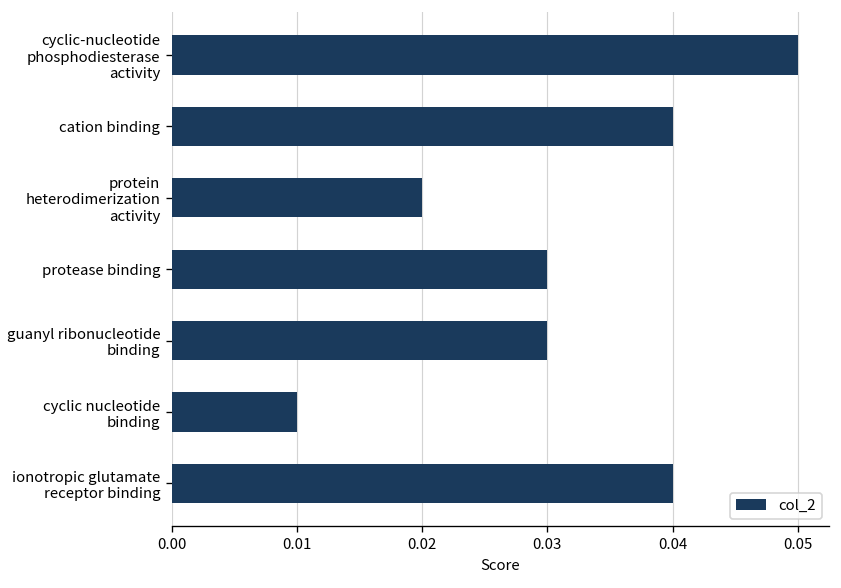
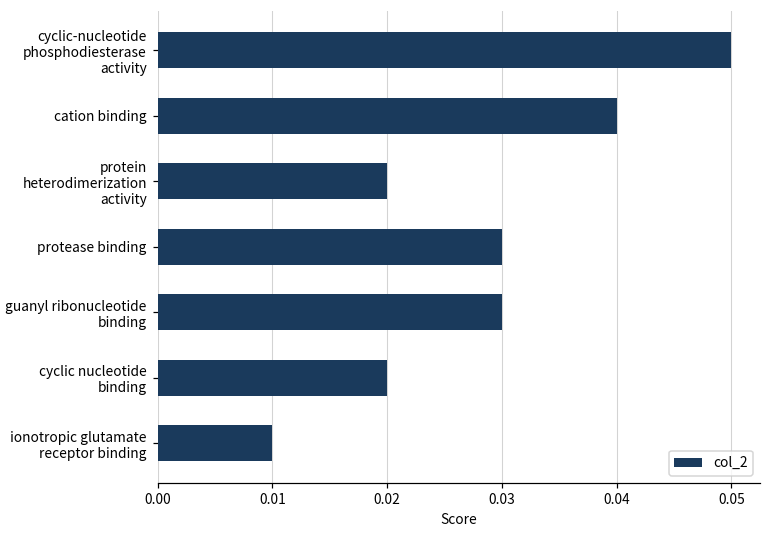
cyclic nucleotide binding: 0.01 -> 0.02
ionotropic glutamate receptor binding: 0.04 -> 0.01
